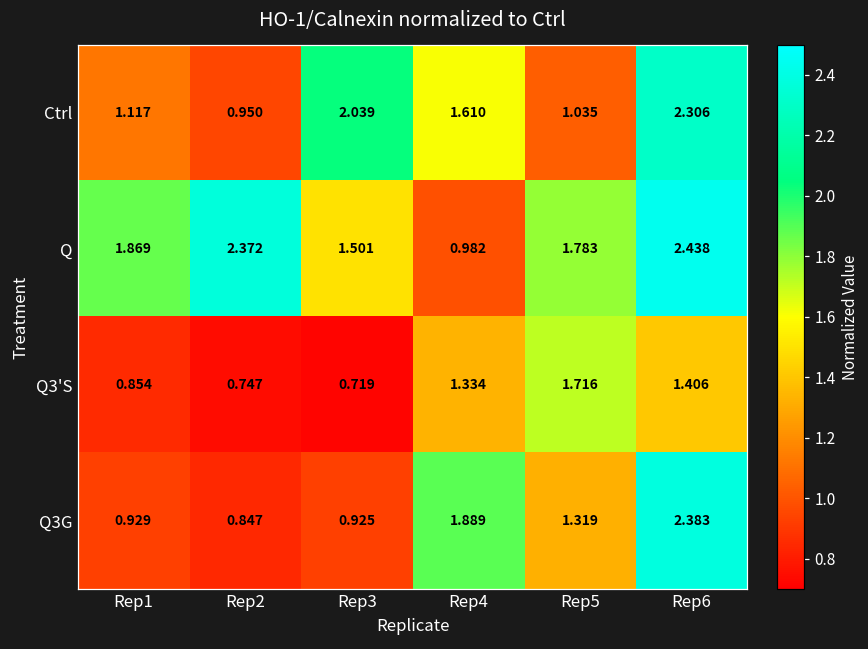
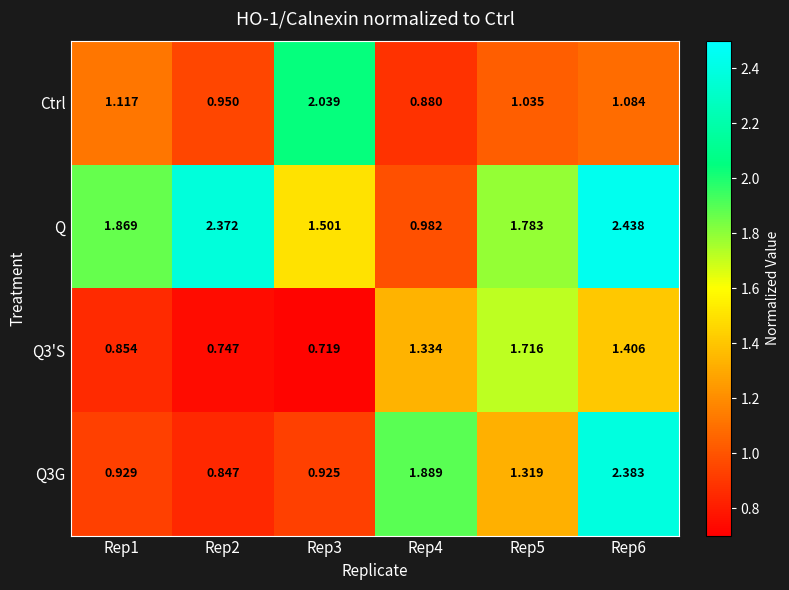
Ctrl, Rep4: 1.610 -> 0.880
Ctrl, Rep6: 2.306 -> 1.084
